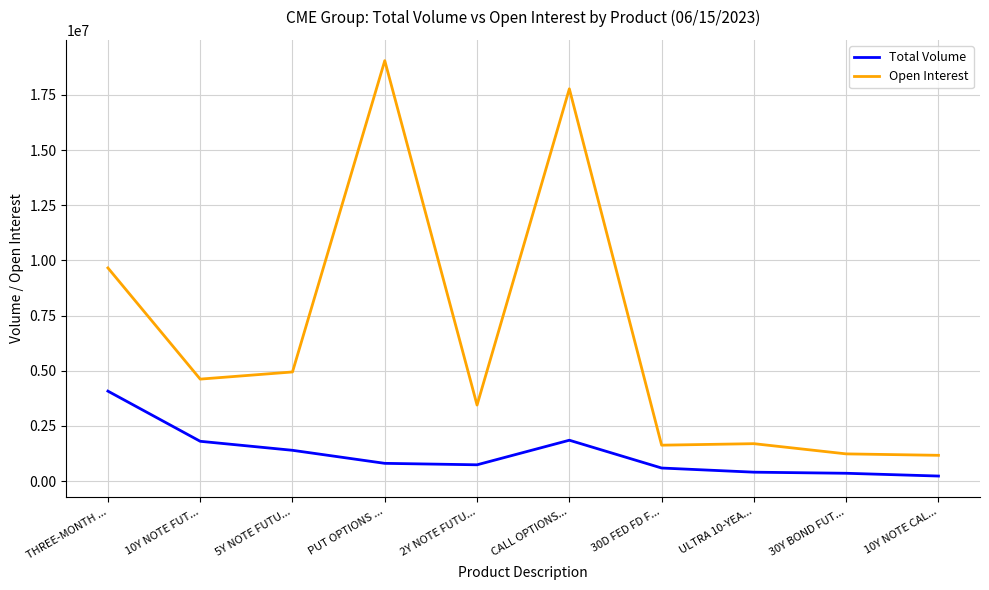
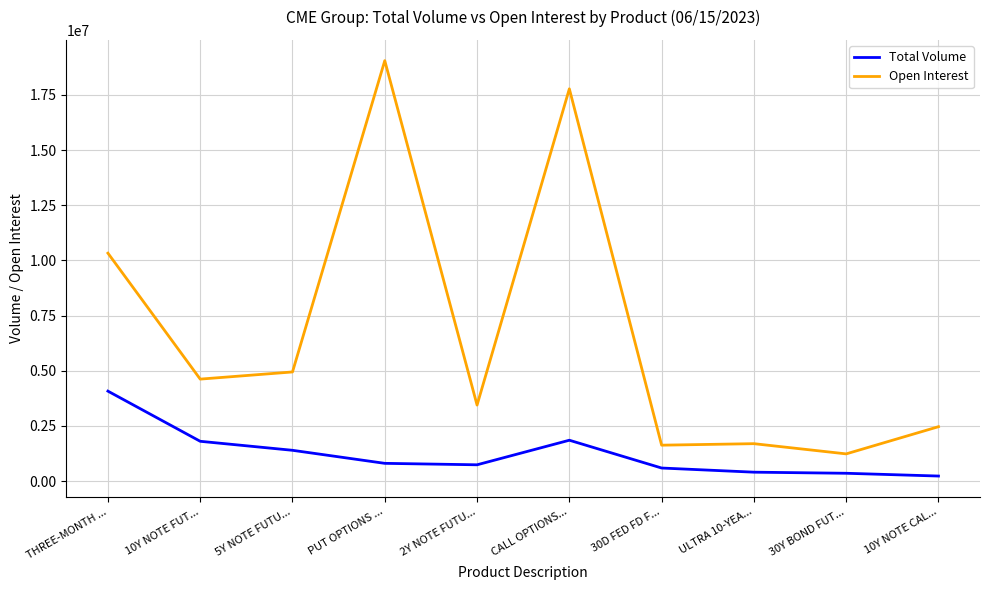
Open Interest, THREE-MONTH ...: 9700000 -> 10300000
Open Interest, 10Y NOTE CAL...: 1200000 -> 2500000
